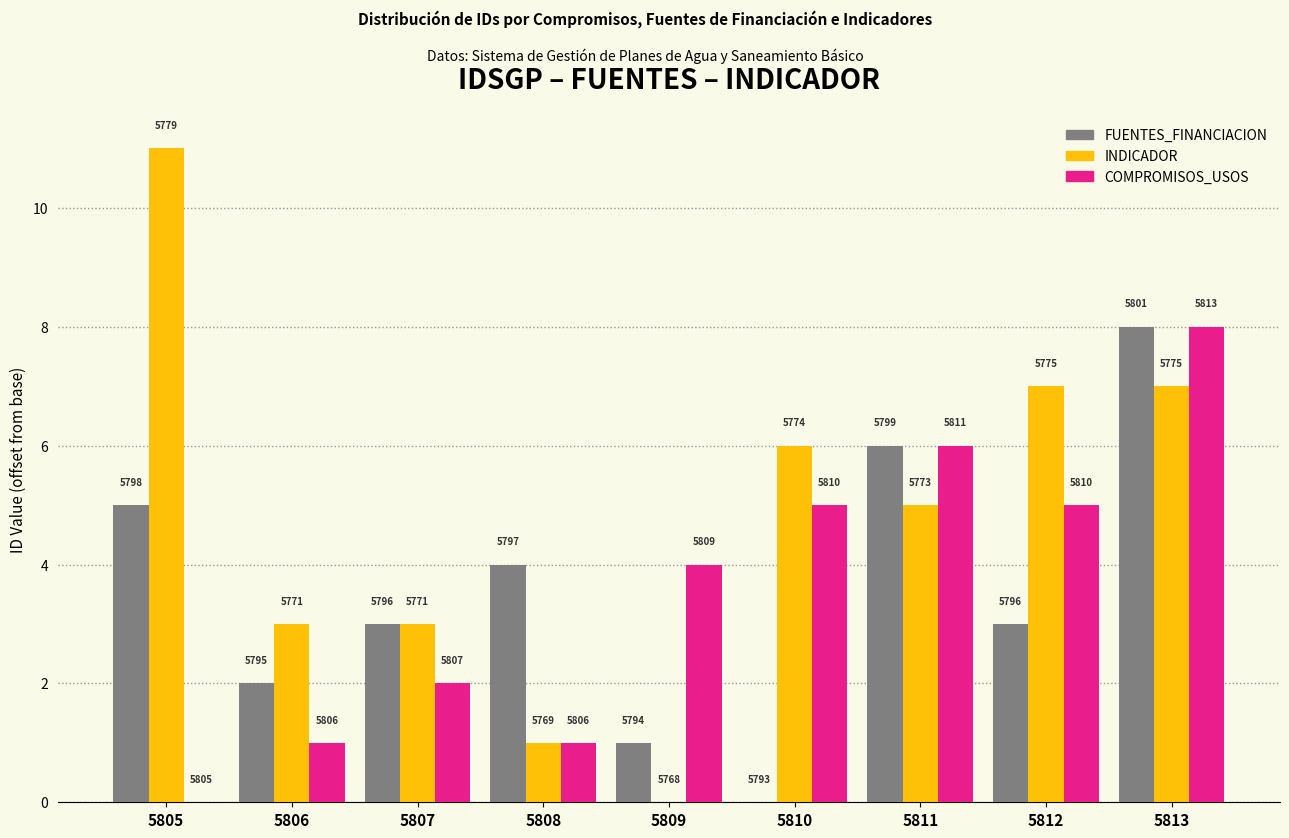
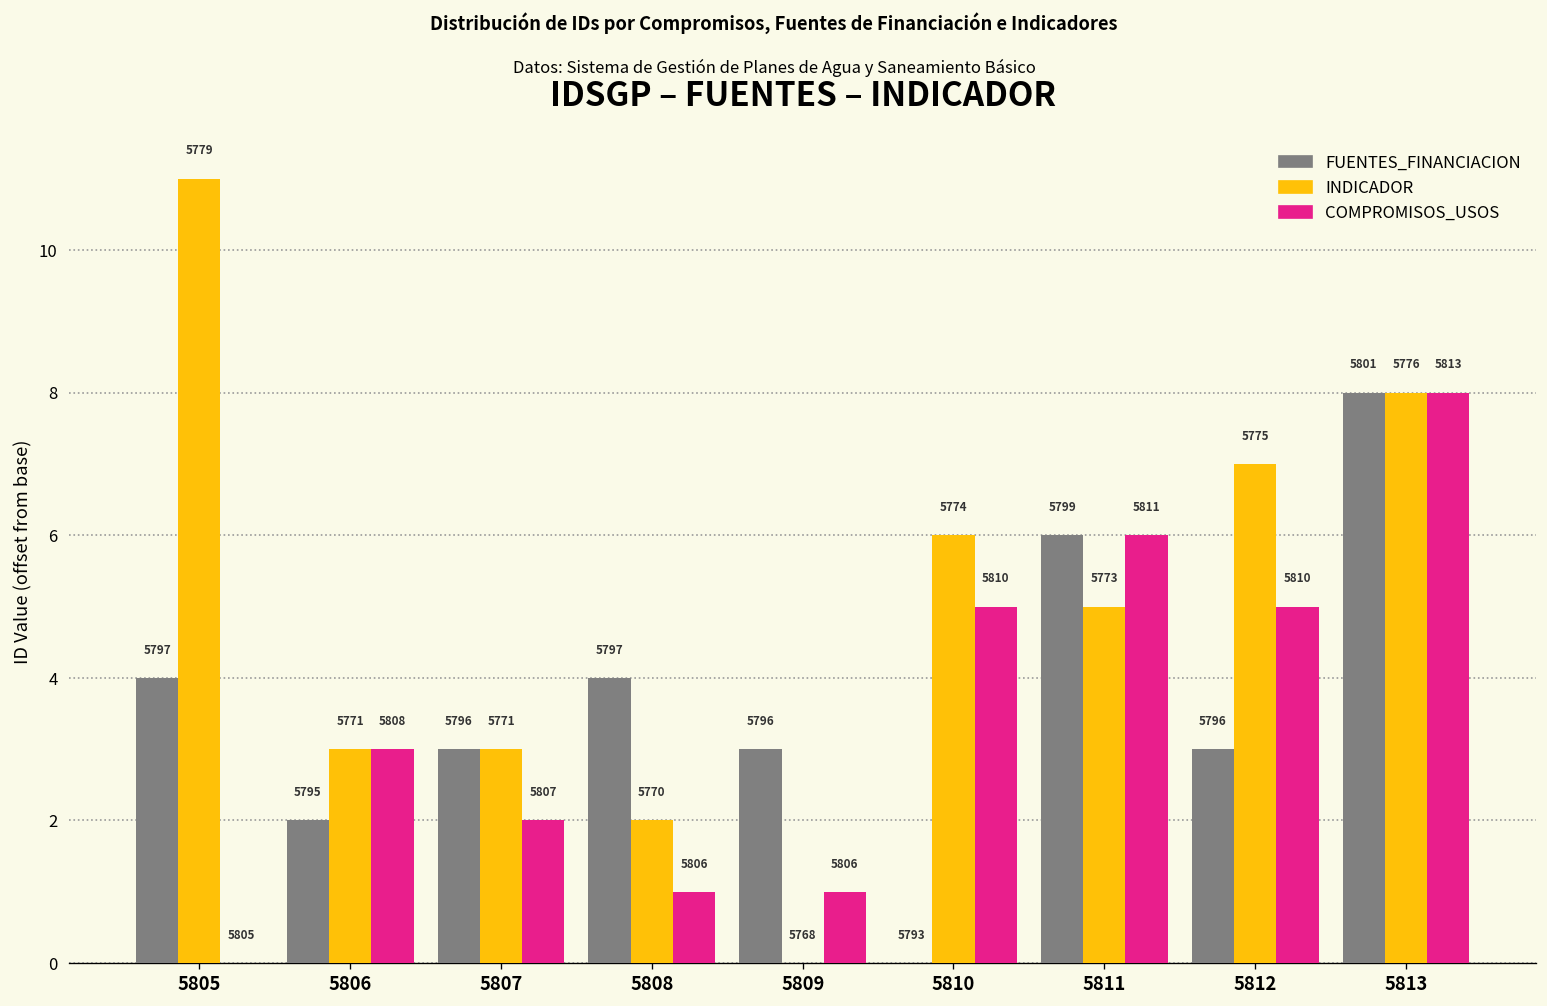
FUENTES_FINANCIACION, 5805: 5798 -> 5797
COMPROMISOS_USOS, 5806: 5806 -> 5808
INDICADOR, 5808: 5769 -> 5770
FUENTES_FINANCIACION, 5809: 5794 -> 5796
COMPROMISOS_USOS, 5809: 5809 -> 5806
INDICADOR, 5813: 5775 -> 5776
